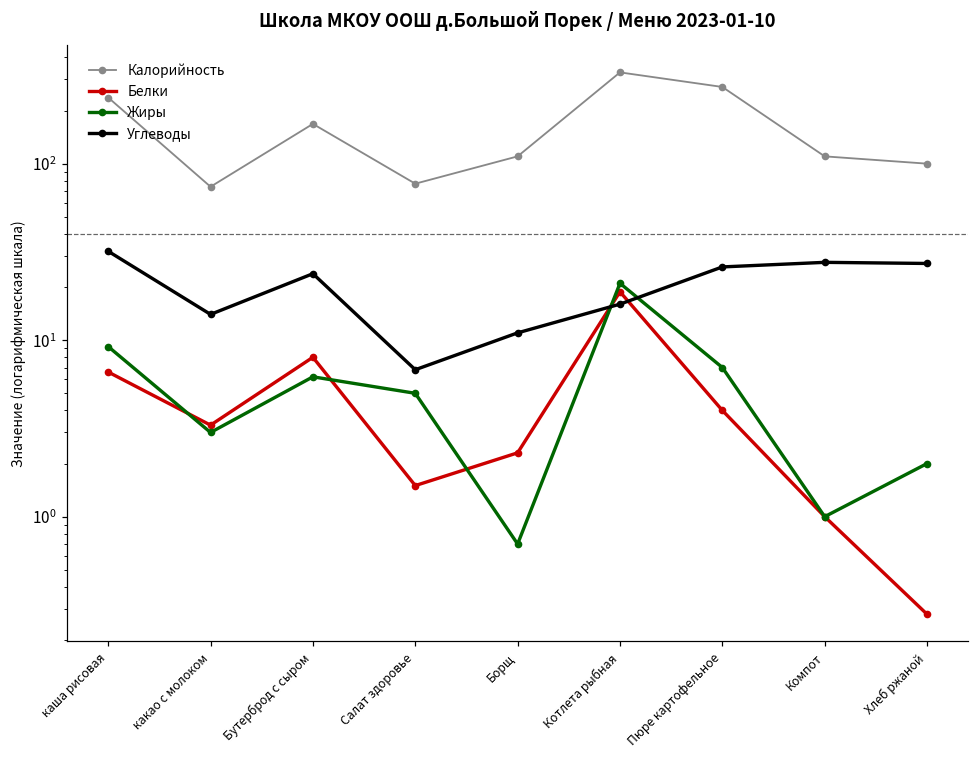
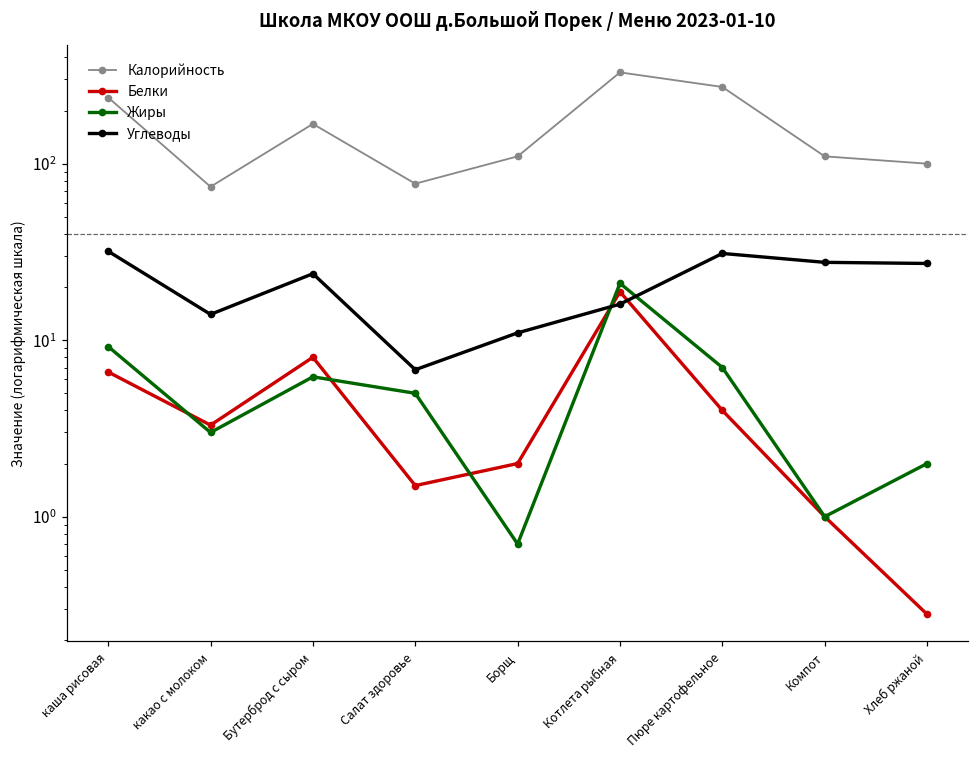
Белки, Борщ: 2.3 -> 2.0
Углеводы, Пюре картофельное: 26 -> 31
